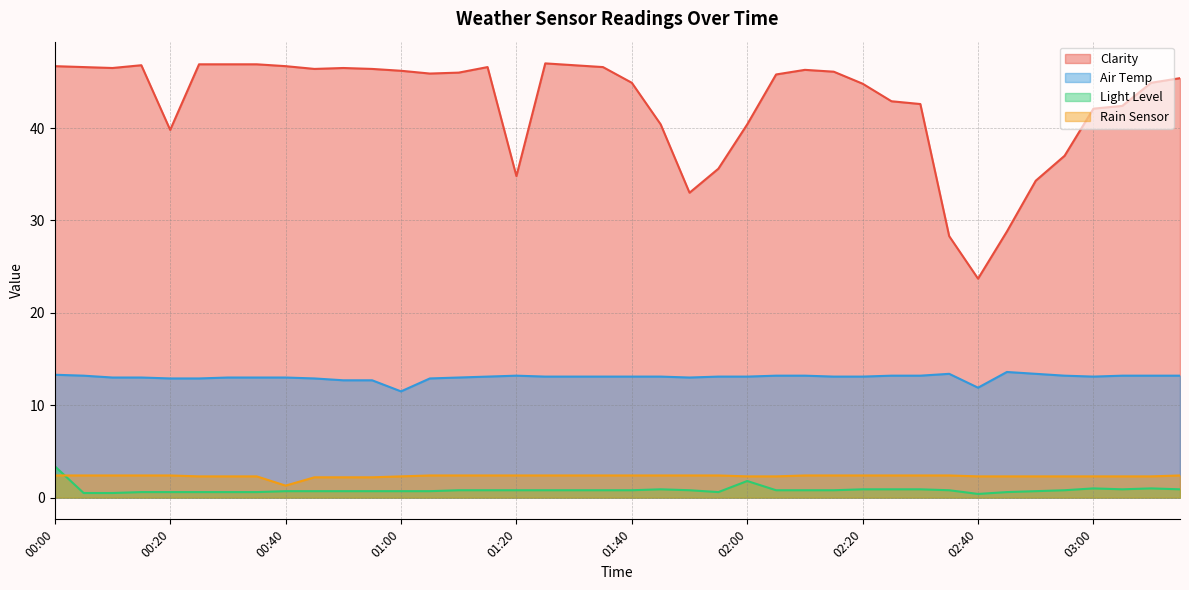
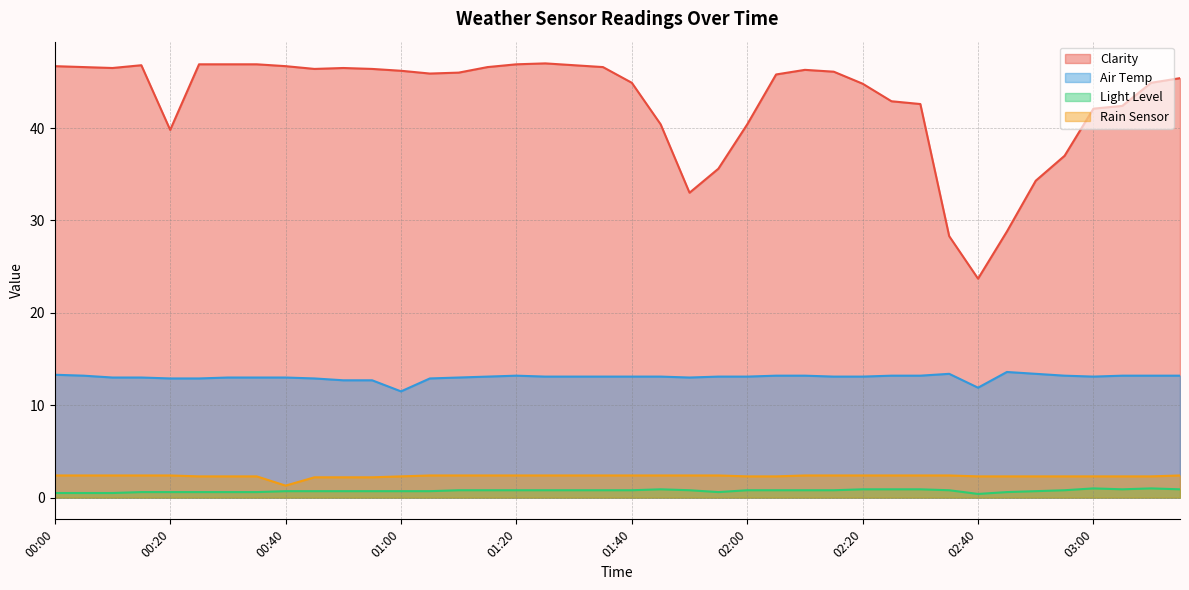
Light Level, 00:00: 3 -> 1
Clarity, 01:20: 35 -> 47
Light Level, 02:00: 2 -> 1
